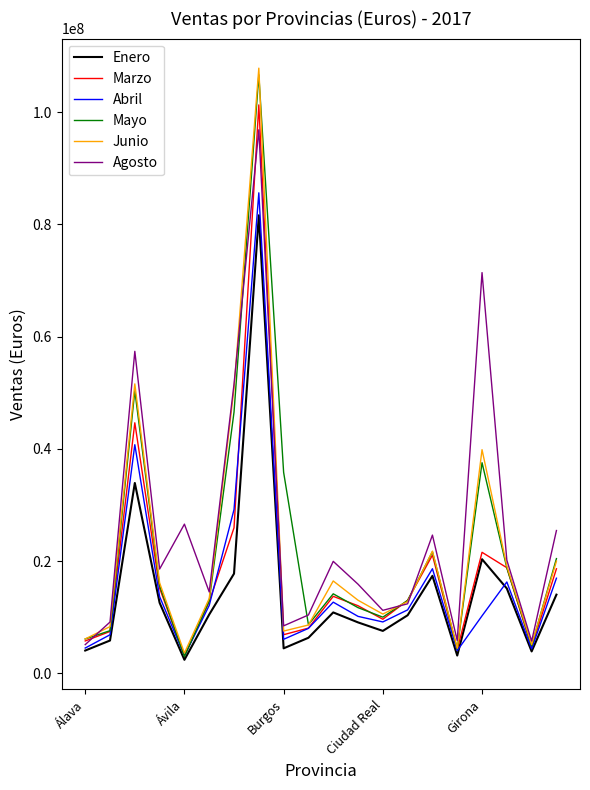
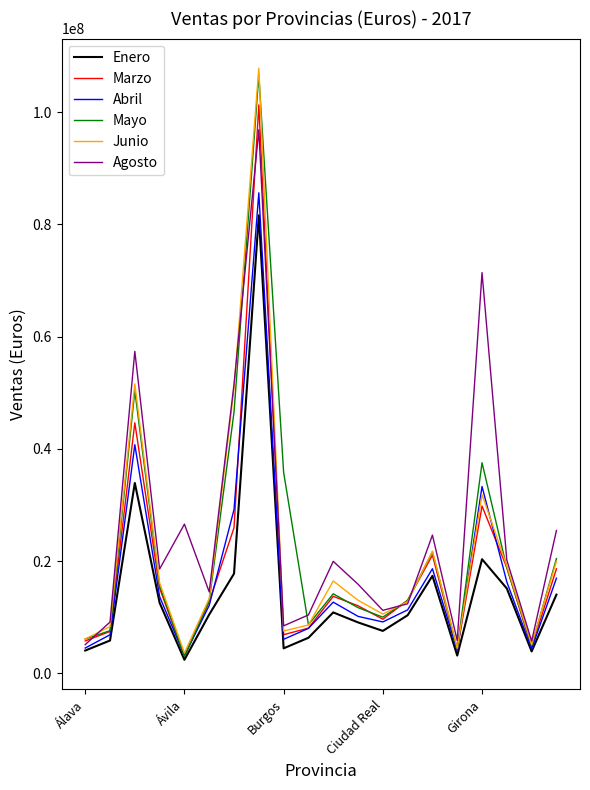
Marzo, Girona: 22000000 -> 30000000
Abril, Girona: 10000000 -> 33000000
Junio, Girona: 40000000 -> 32000000
